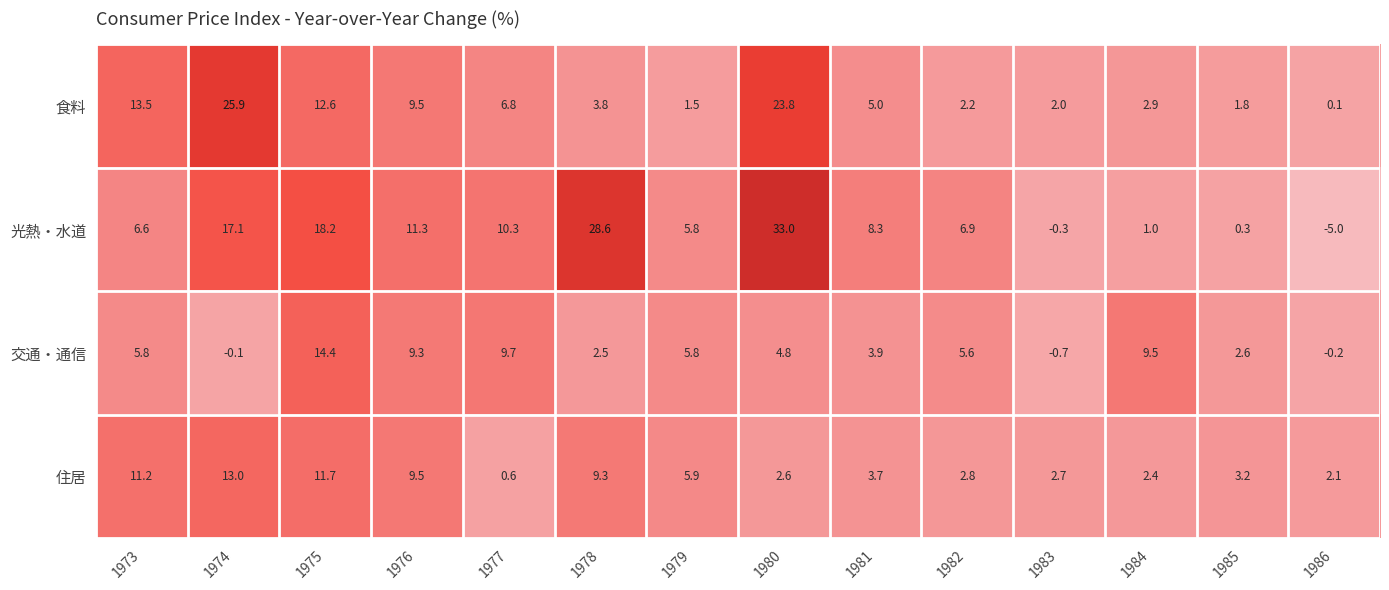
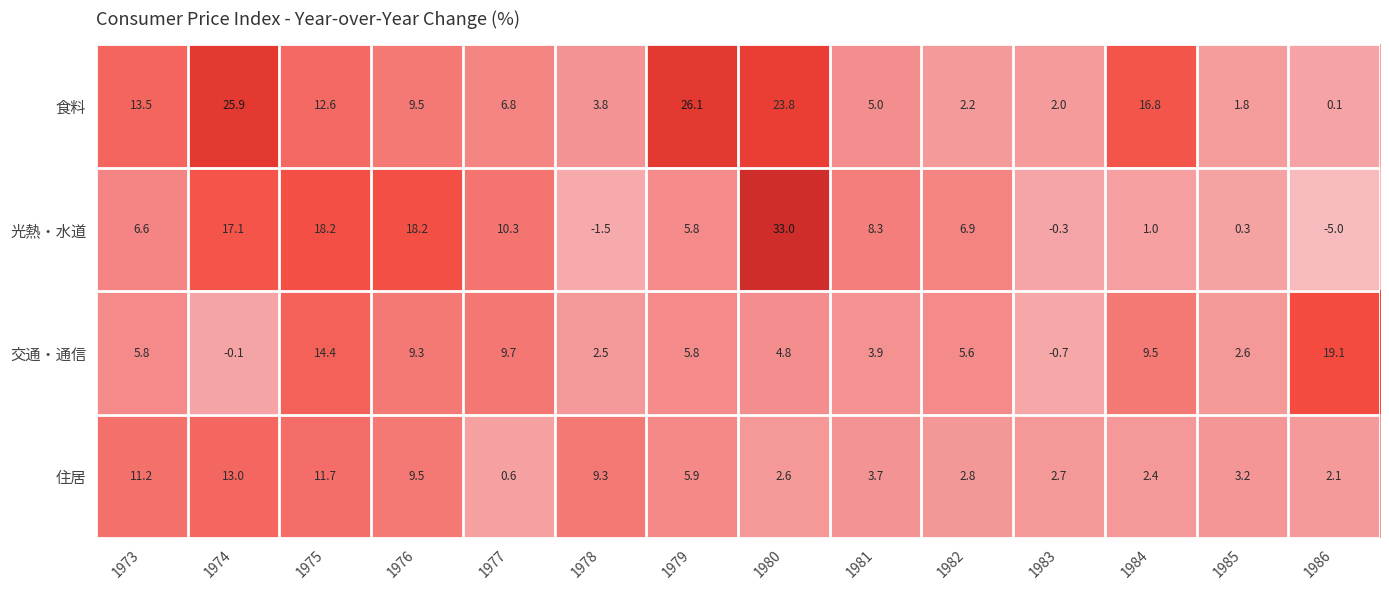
食料, 1979: 1.5 -> 26.1
食料, 1984: 2.9 -> 16.8
光熱・水道, 1976: 11.3 -> 18.2
光熱・水道, 1978: 28.6 -> -1.5
交通・通信, 1986: -0.2 -> 19.1
